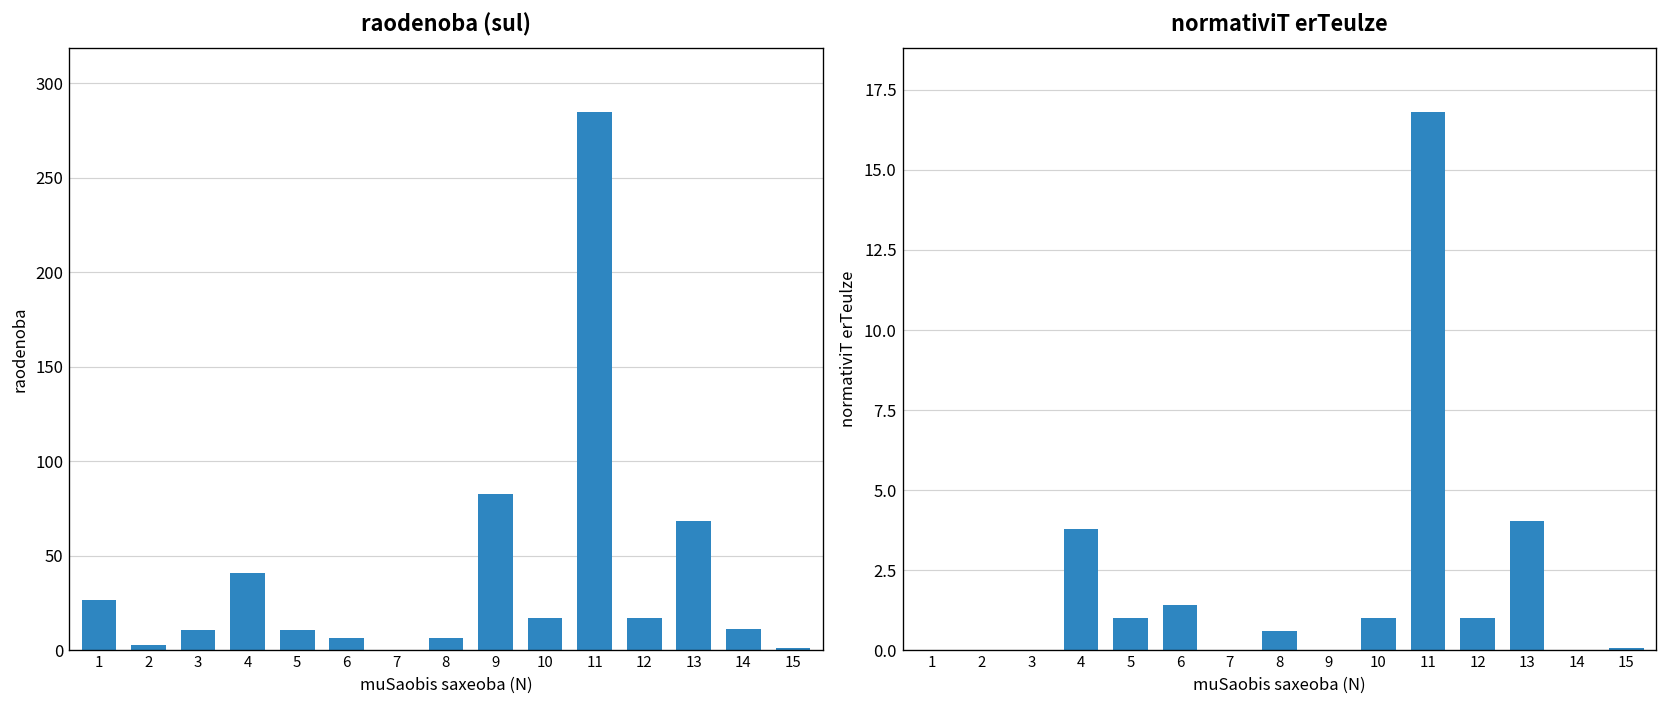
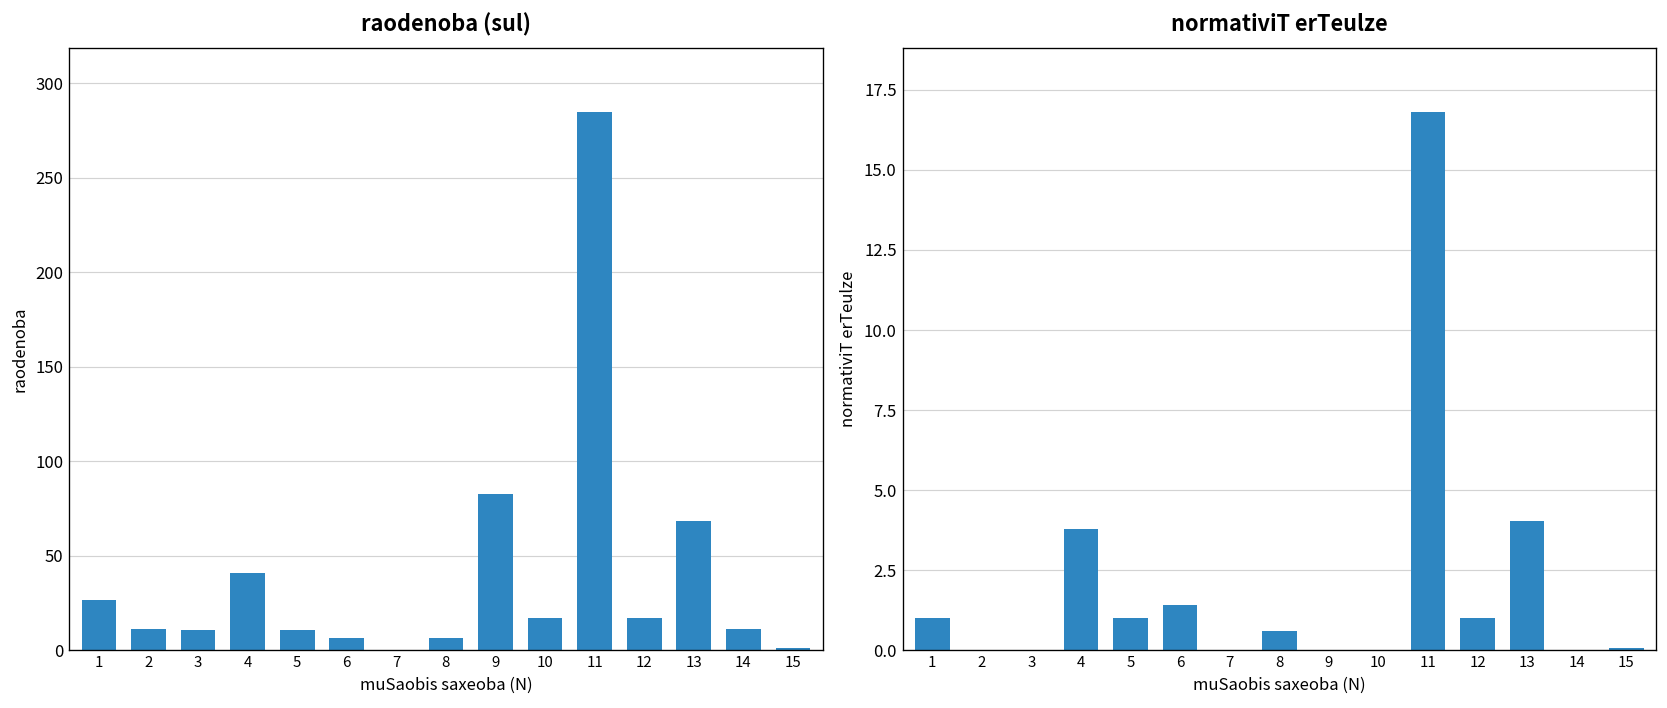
raodenoba (sul), 2: 3 -> 11
normativiT erTeulze, 1: 0 -> 1
normativiT erTeulze, 10: 1 -> 0
